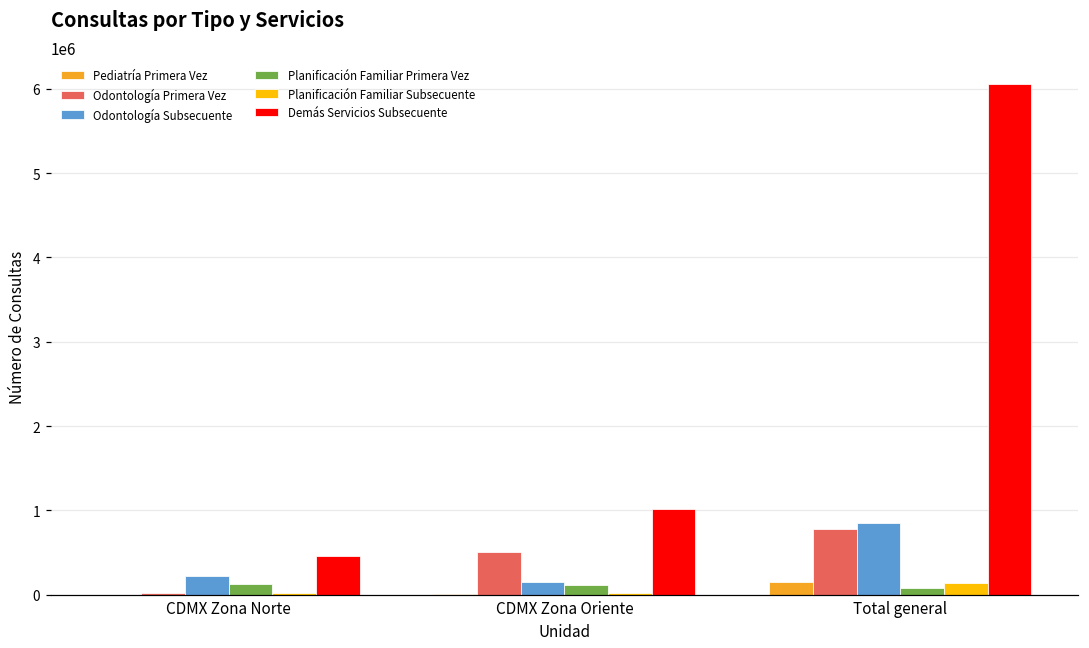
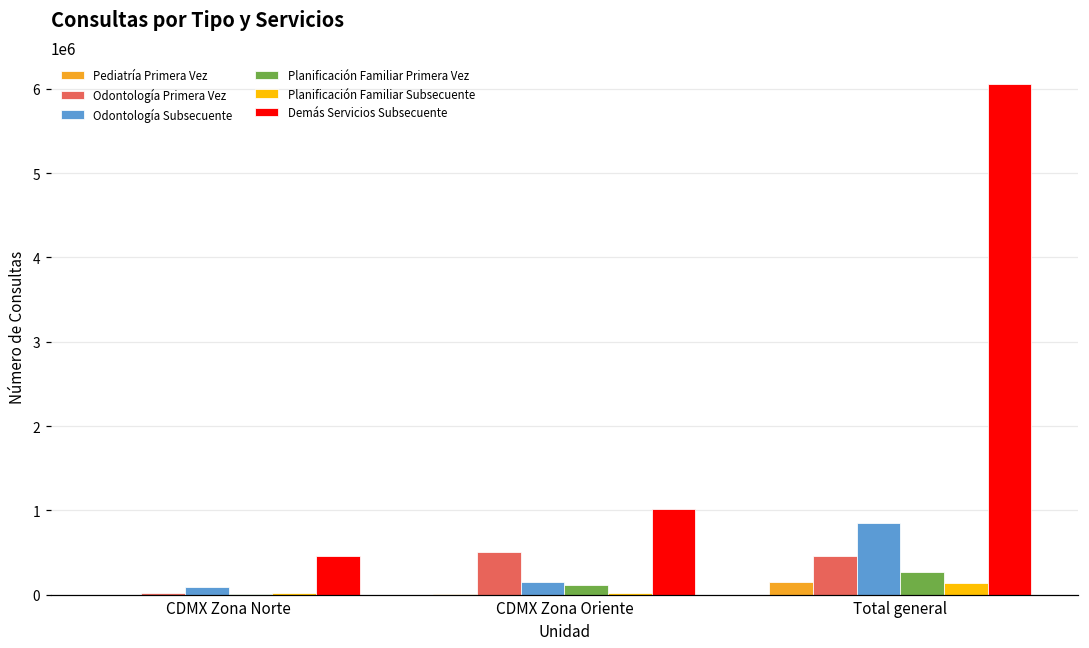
Odontología Subsecuente, CDMX Zona Norte: 200000 -> 100000
Planificación Familiar Primera Vez, CDMX Zona Norte: 100000 -> 0
Odontología Primera Vez, Total general: 800000 -> 500000
Planificación Familiar Primera Vez, Total general: 100000 -> 300000
